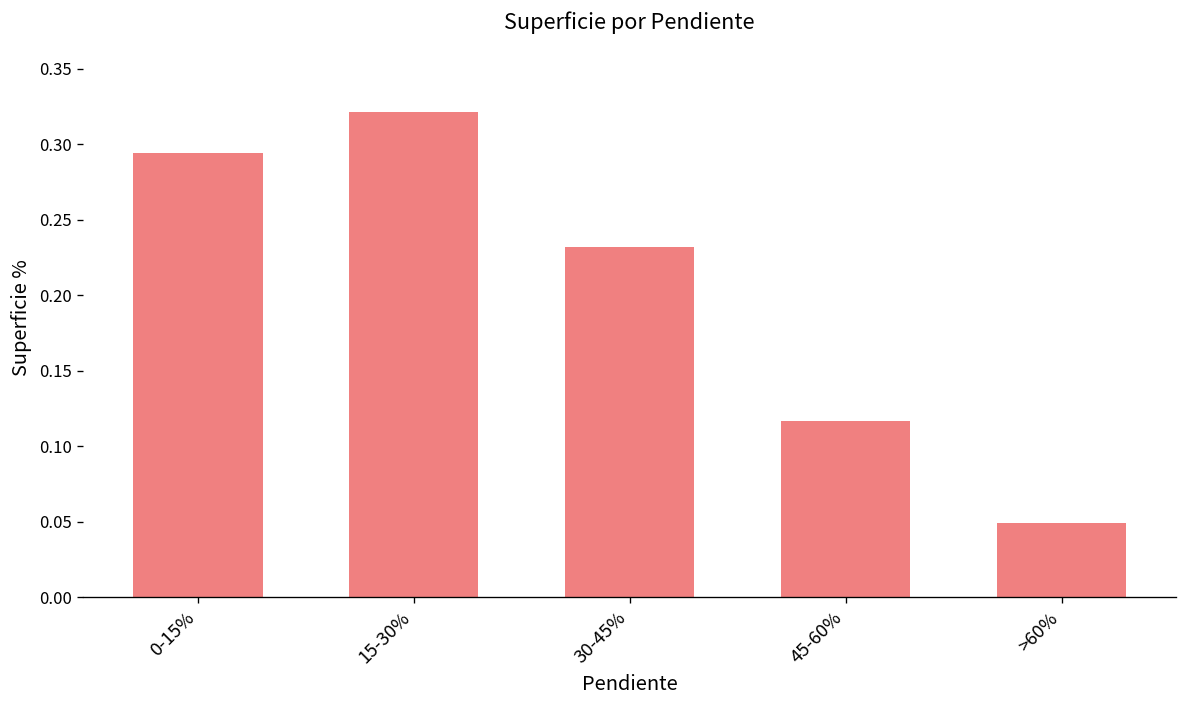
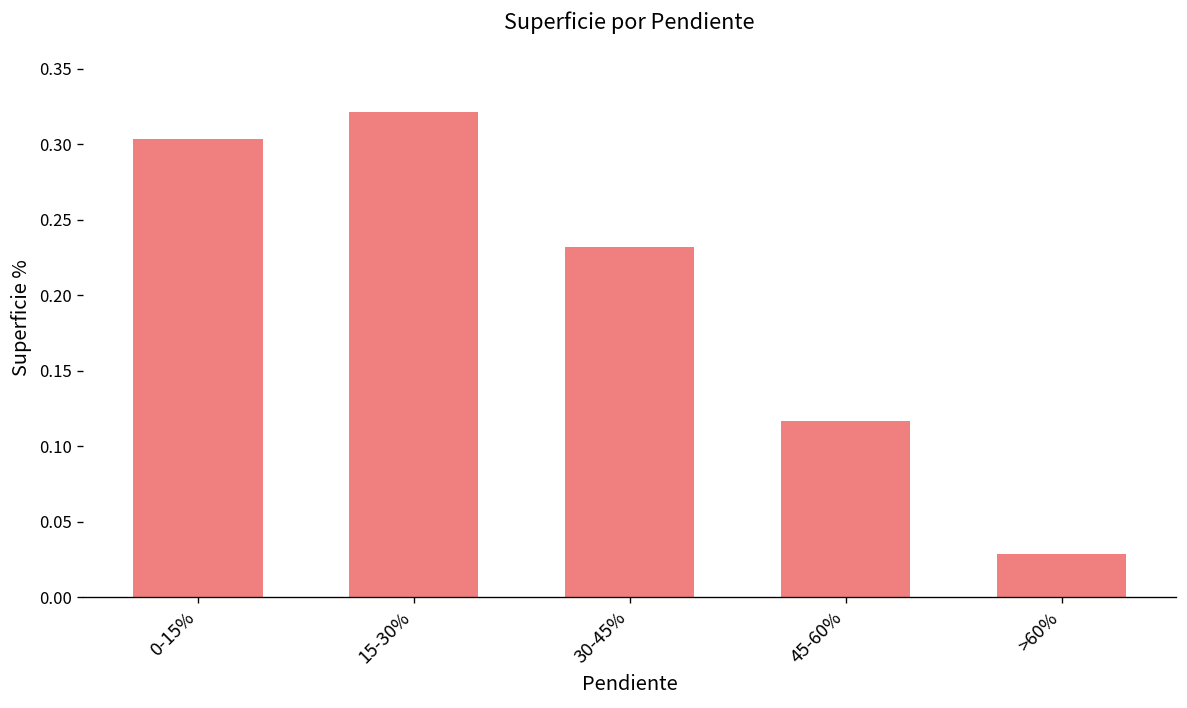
0-15%: 0.294 -> 0.304
>60%: 0.049 -> 0.029
